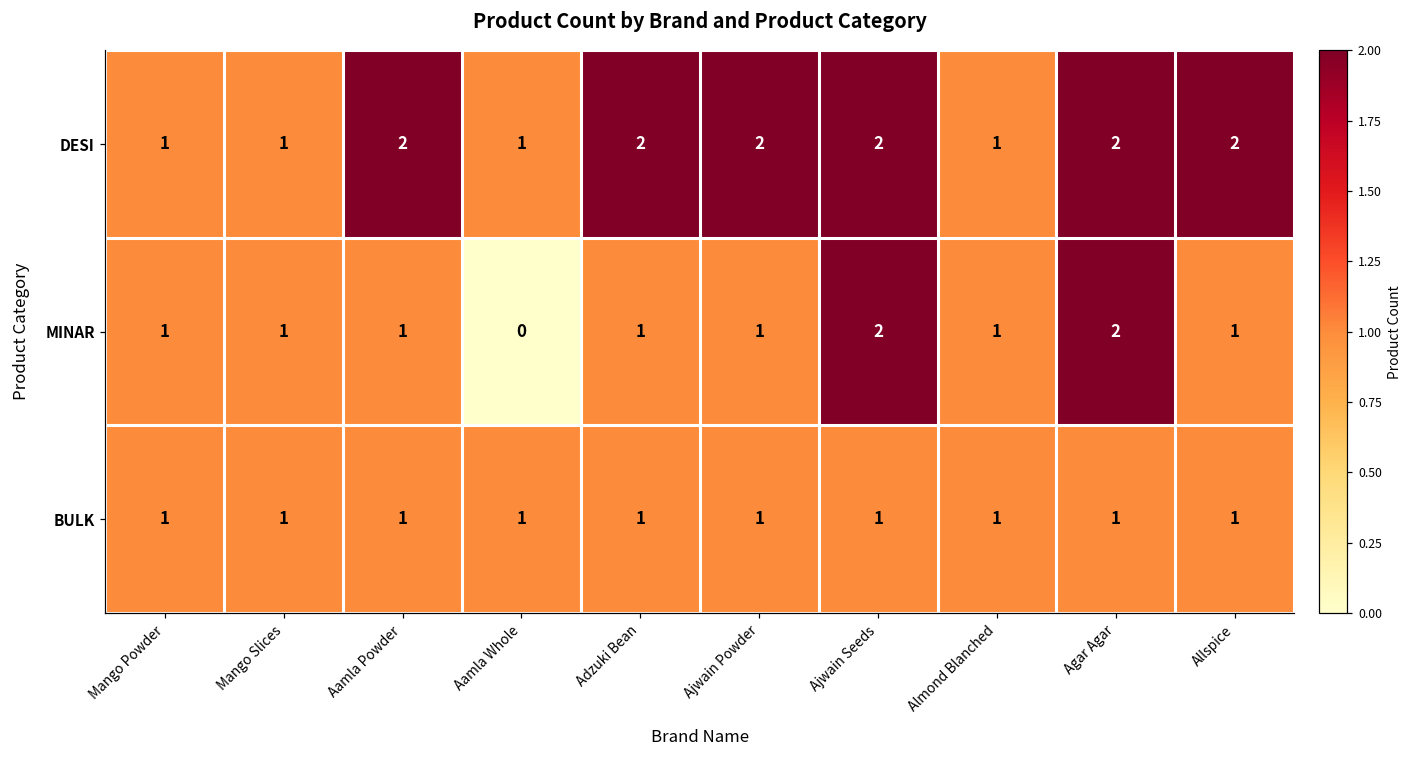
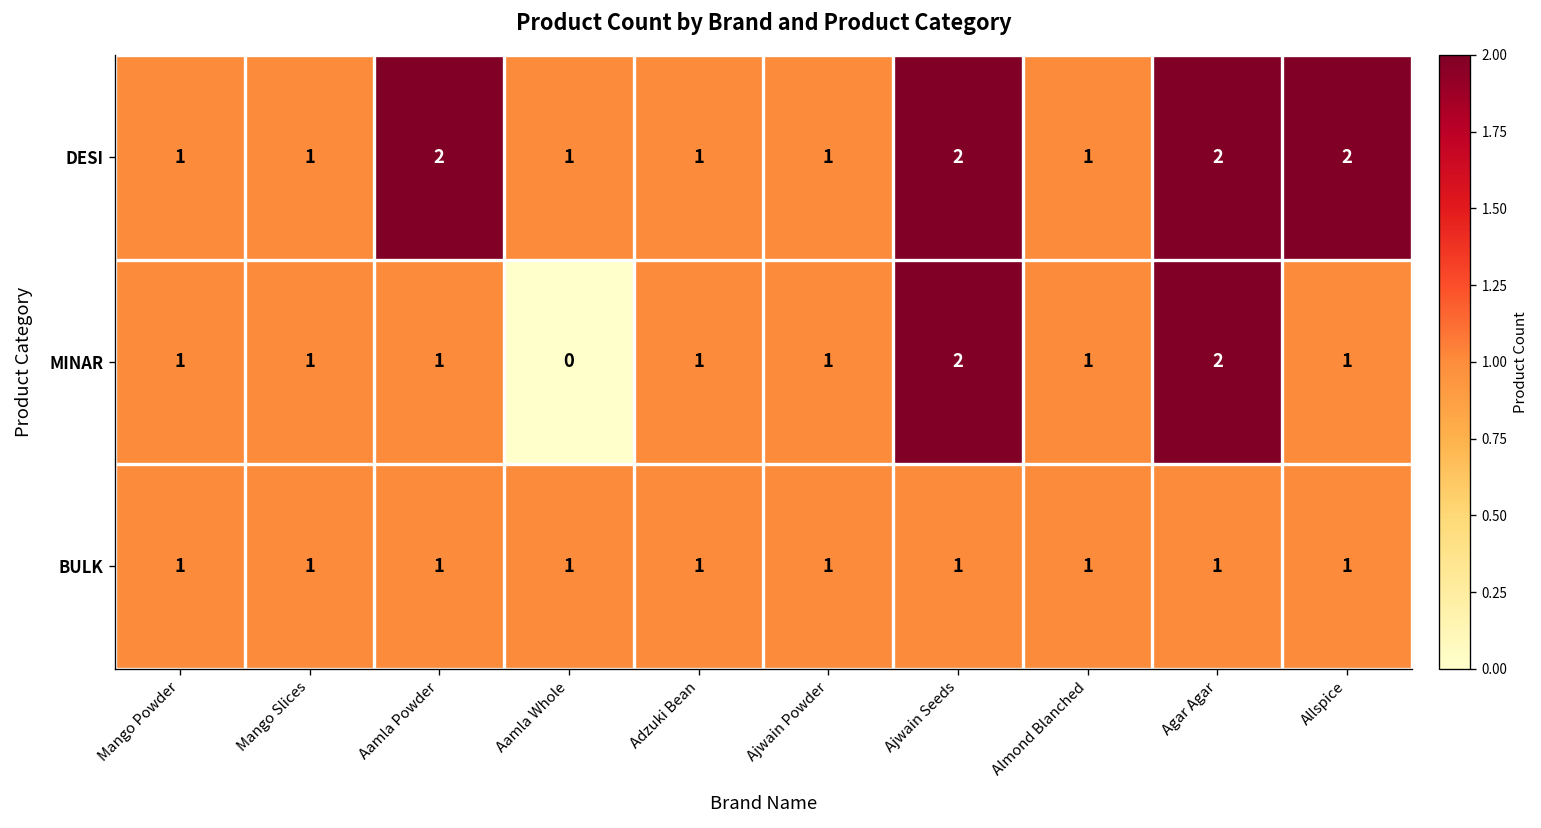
DESI, Adzuki Bean: 2 -> 1
DESI, Ajwain Powder: 2 -> 1
